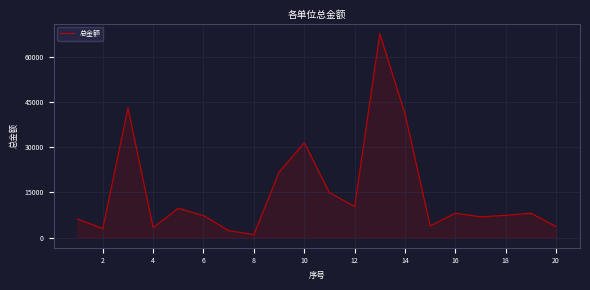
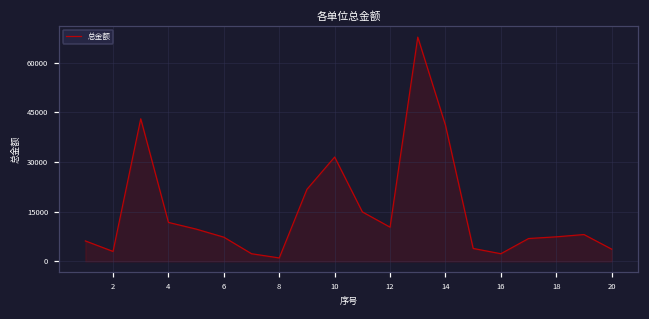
4: 3000 -> 12000
16: 8000 -> 2000
